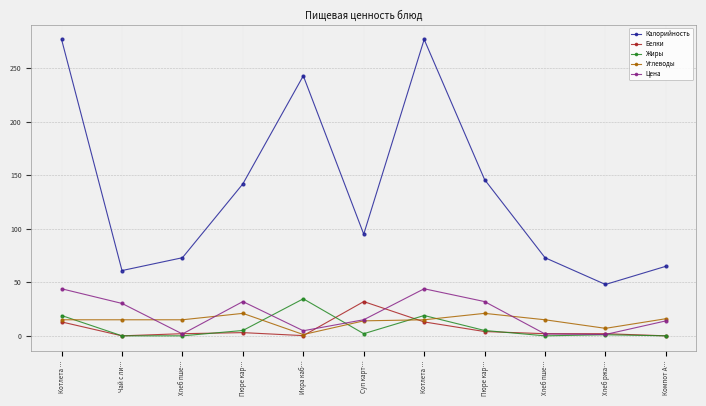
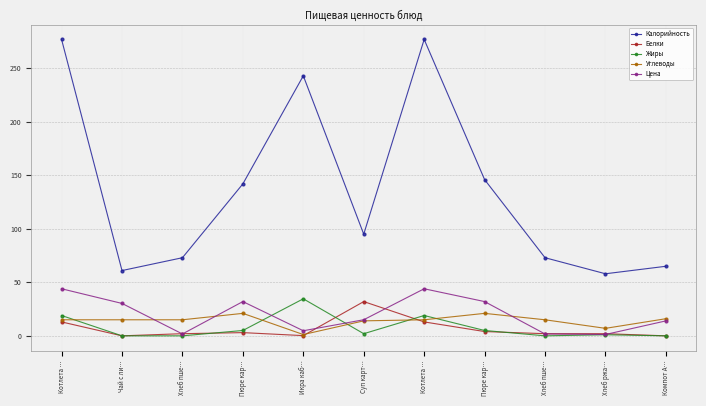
Калорийность, Хлеб ржа…: 48 -> 58
